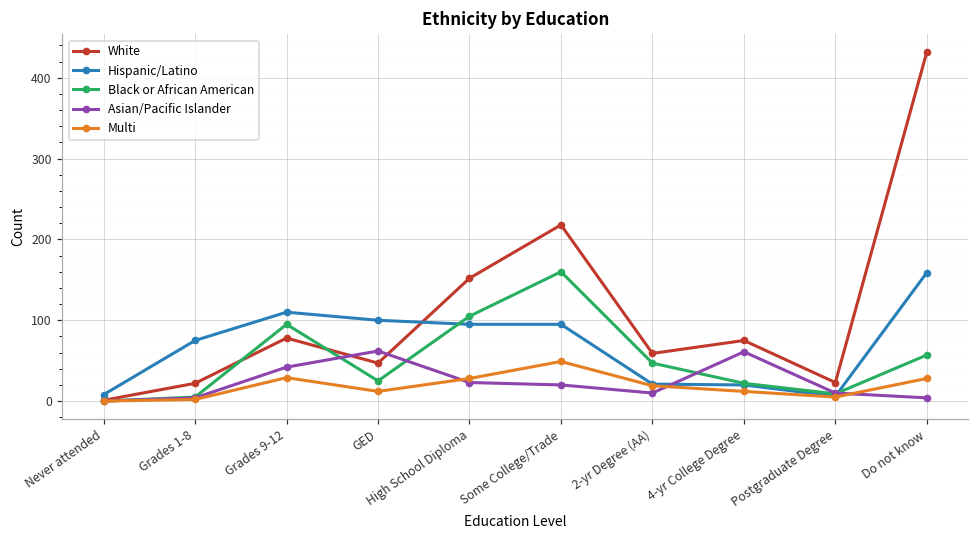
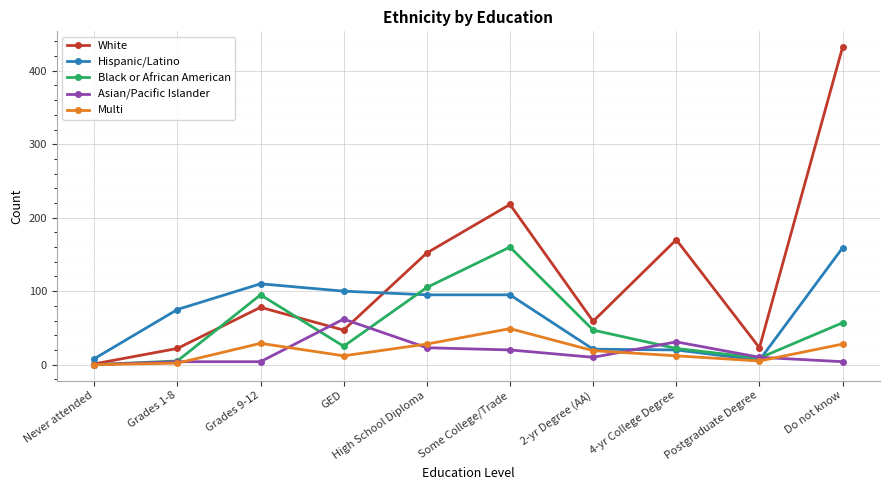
Asian/Pacific Islander, Grades 9-12: 40 -> 0
White, 4-yr College Degree: 80 -> 170
Asian/Pacific Islander, 4-yr College Degree: 60 -> 30
